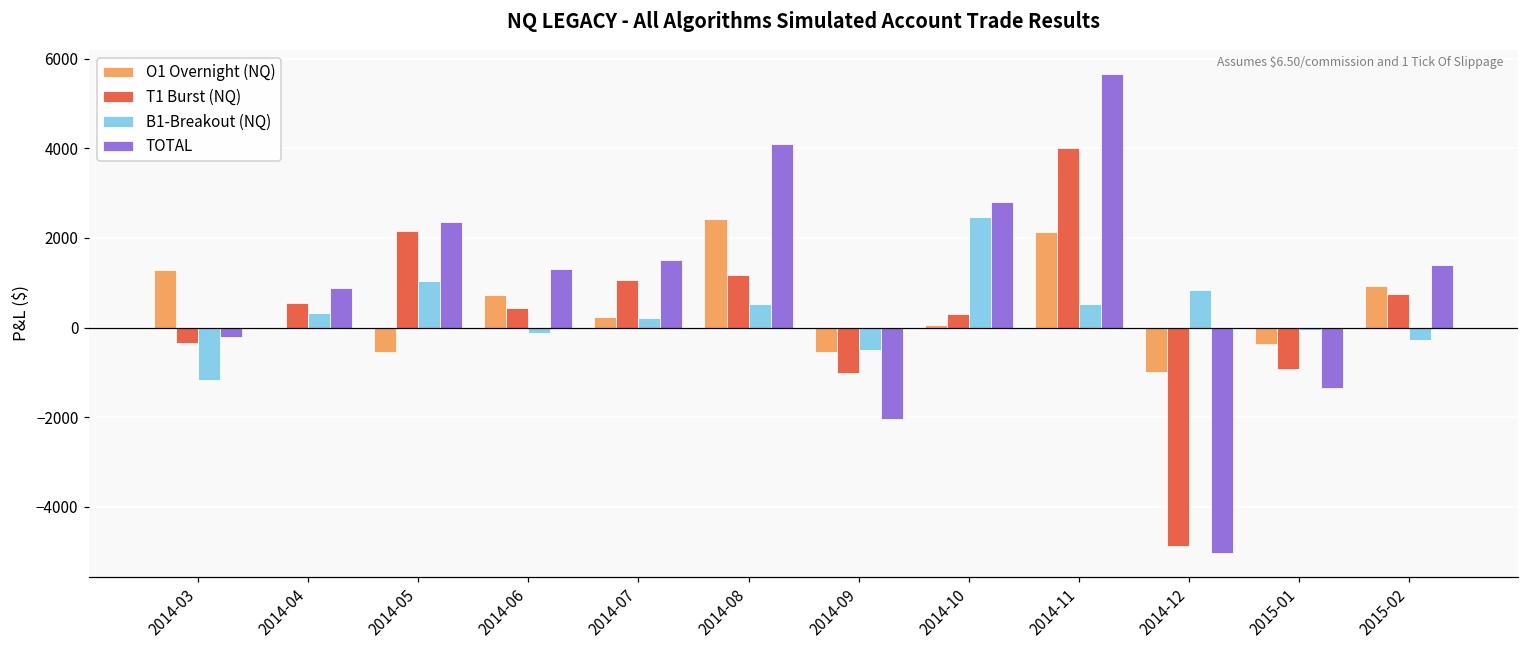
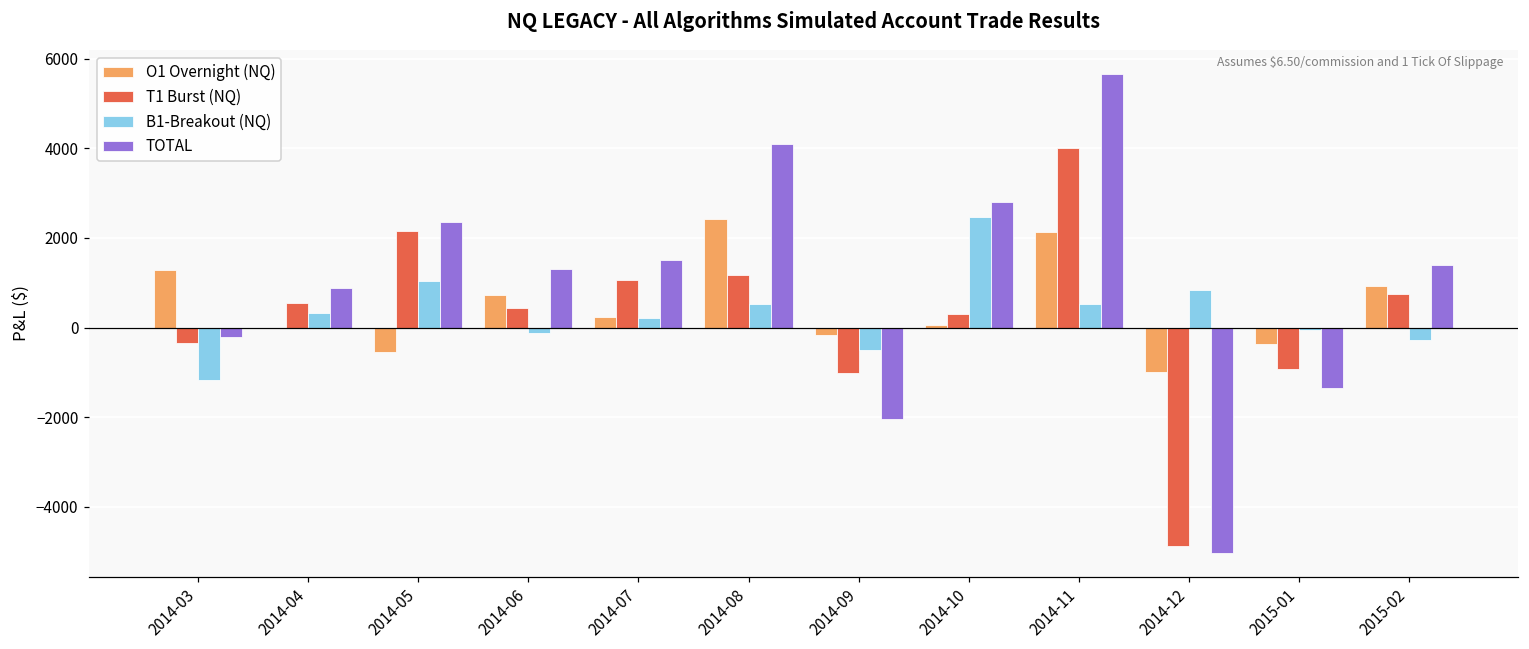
O1 Overnight (NQ), 2014-09: -500 -> -200
